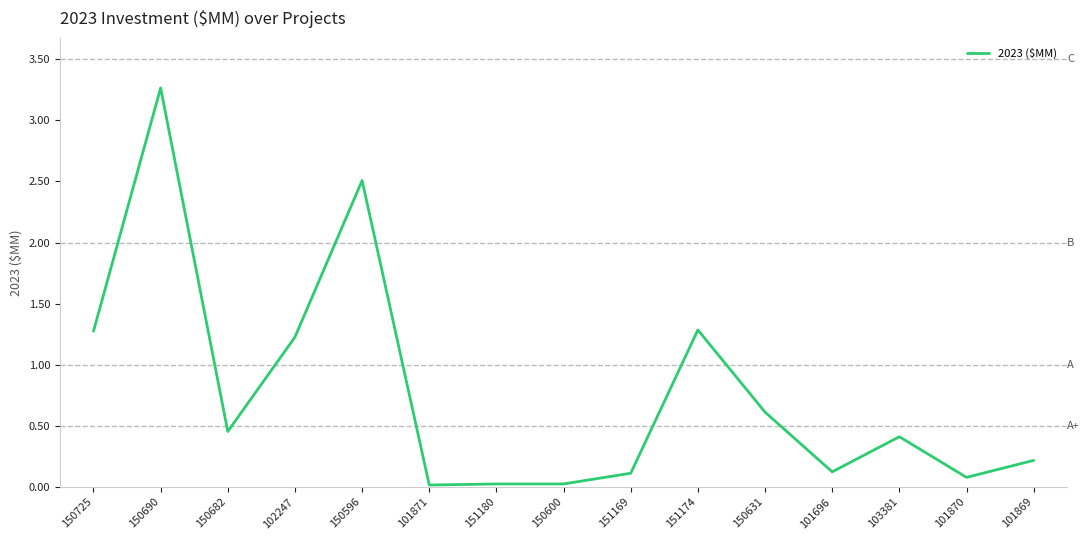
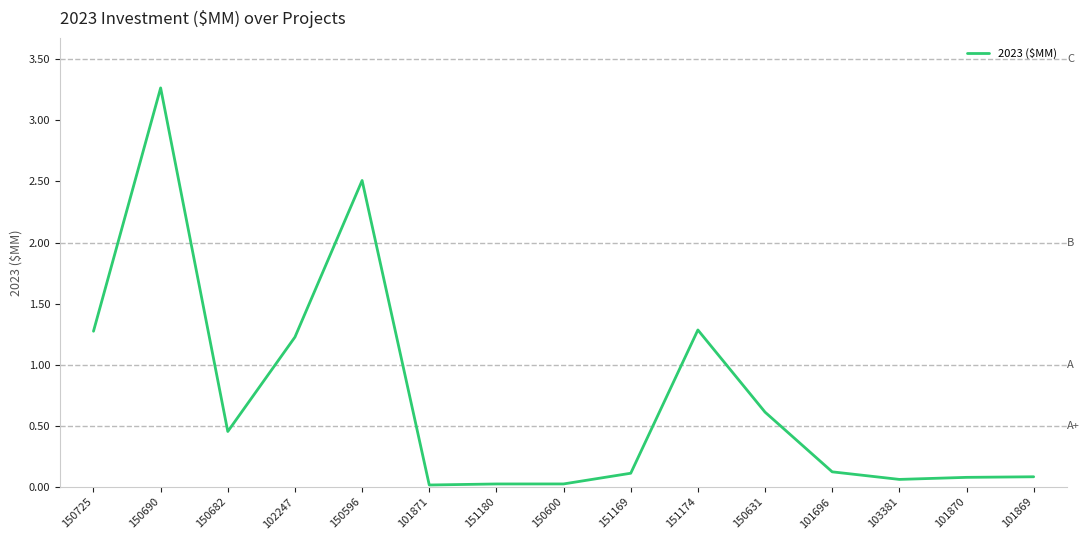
103381: 0.41 -> 0.06
101869: 0.22 -> 0.08
